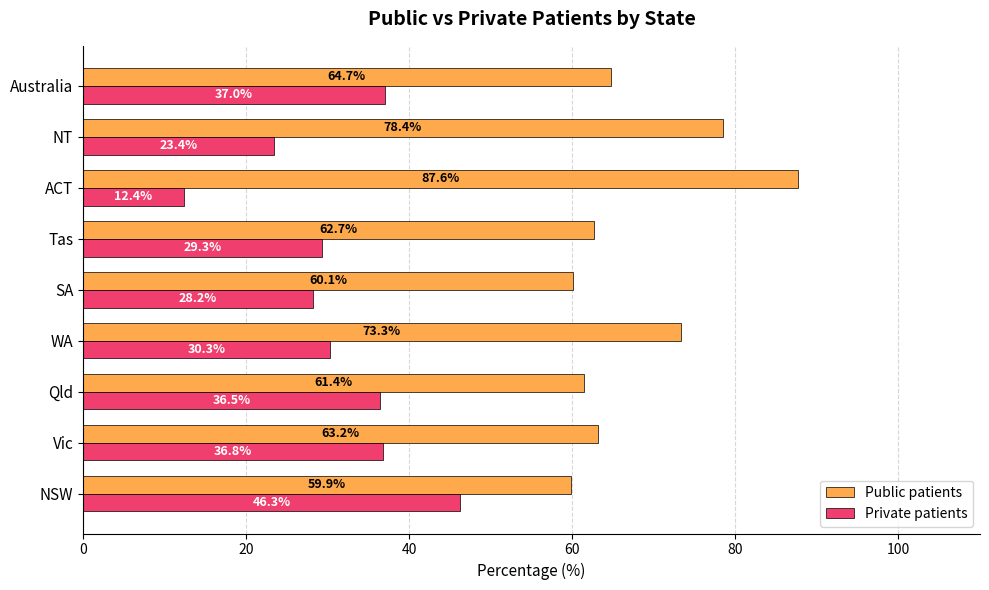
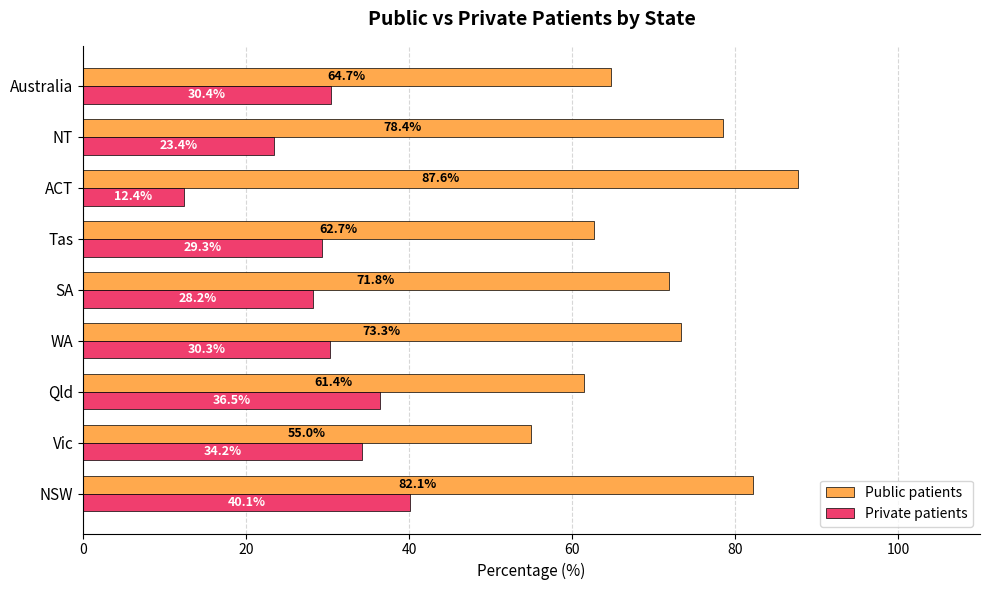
Private patients, Australia: 37.0% -> 30.4%
Public patients, SA: 60.1% -> 71.8%
Public patients, Vic: 63.2% -> 55.0%
Private patients, Vic: 36.8% -> 34.2%
Public patients, NSW: 59.9% -> 82.1%
Private patients, NSW: 46.3% -> 40.1%
